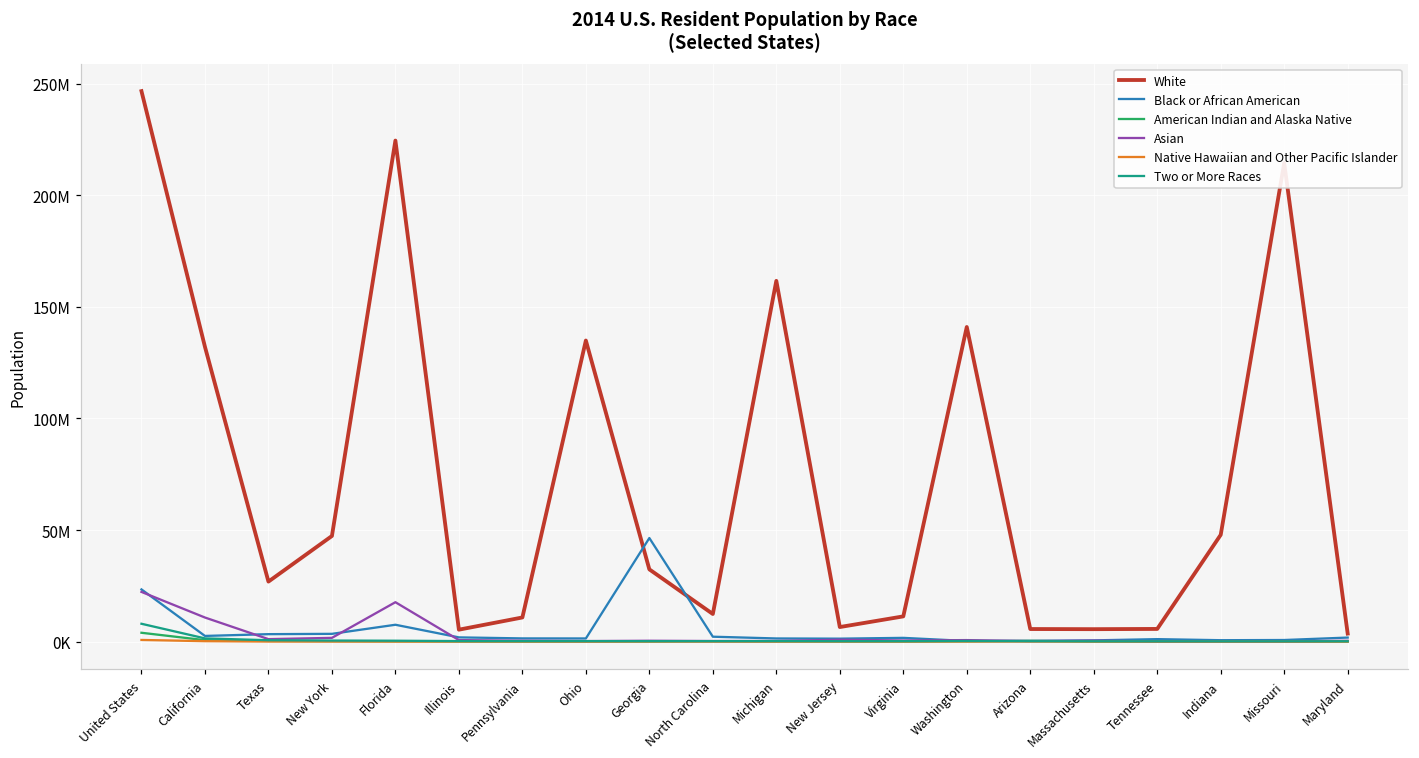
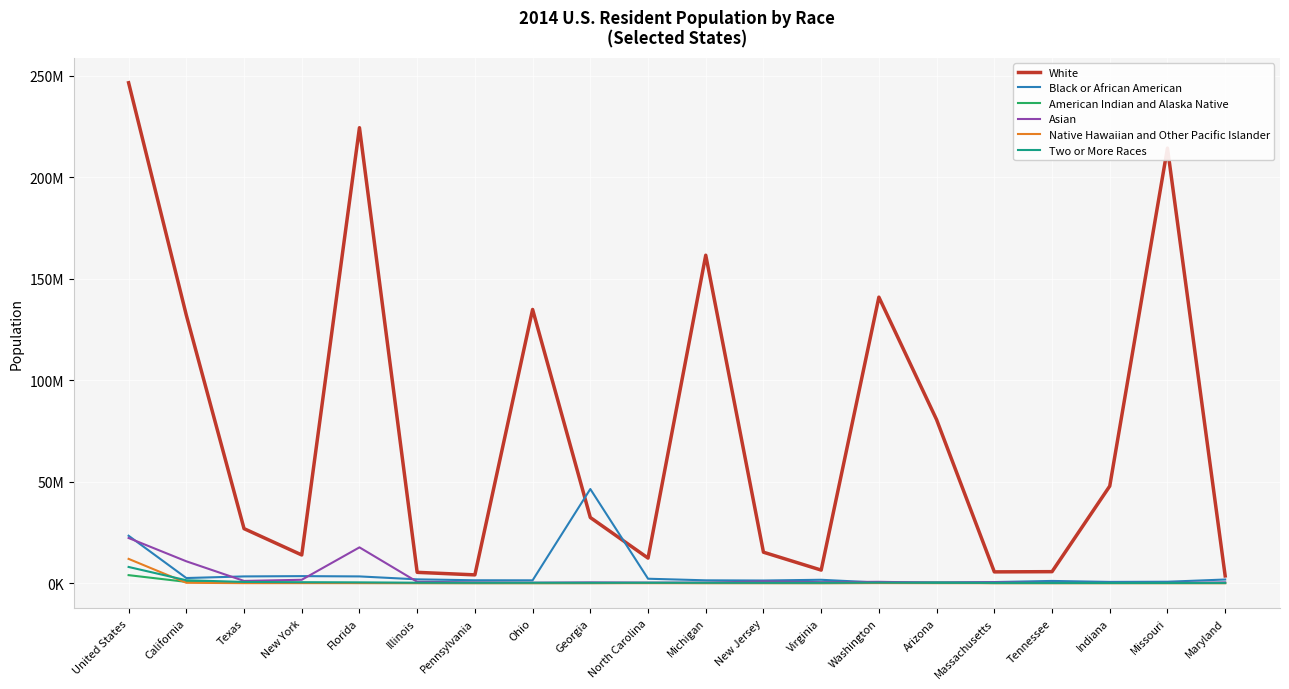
Native Hawaiian and Other Pacific Islander, United States: 1000000 -> 12000000
White, New York: 47000000 -> 14000000
Black or African American, Florida: 8000000 -> 3000000
White, Pennsylvania: 11000000 -> 4000000
White, New Jersey: 7000000 -> 15000000
White, Virginia: 11000000 -> 6000000
White, Arizona: 6000000 -> 81000000
